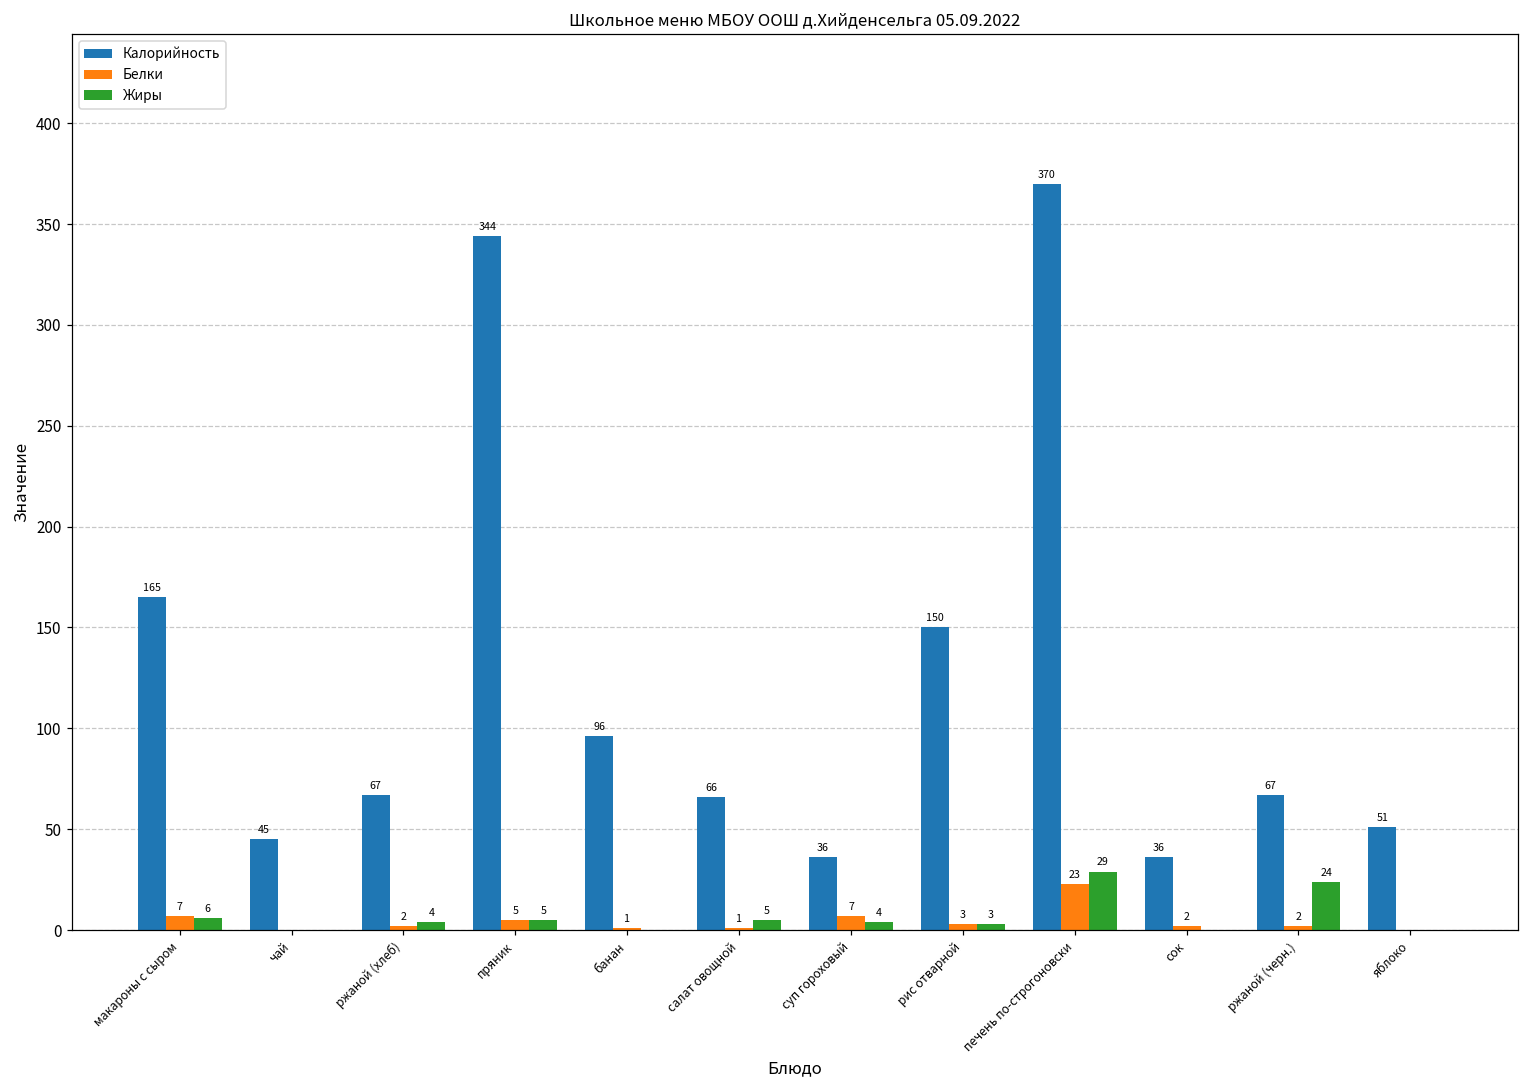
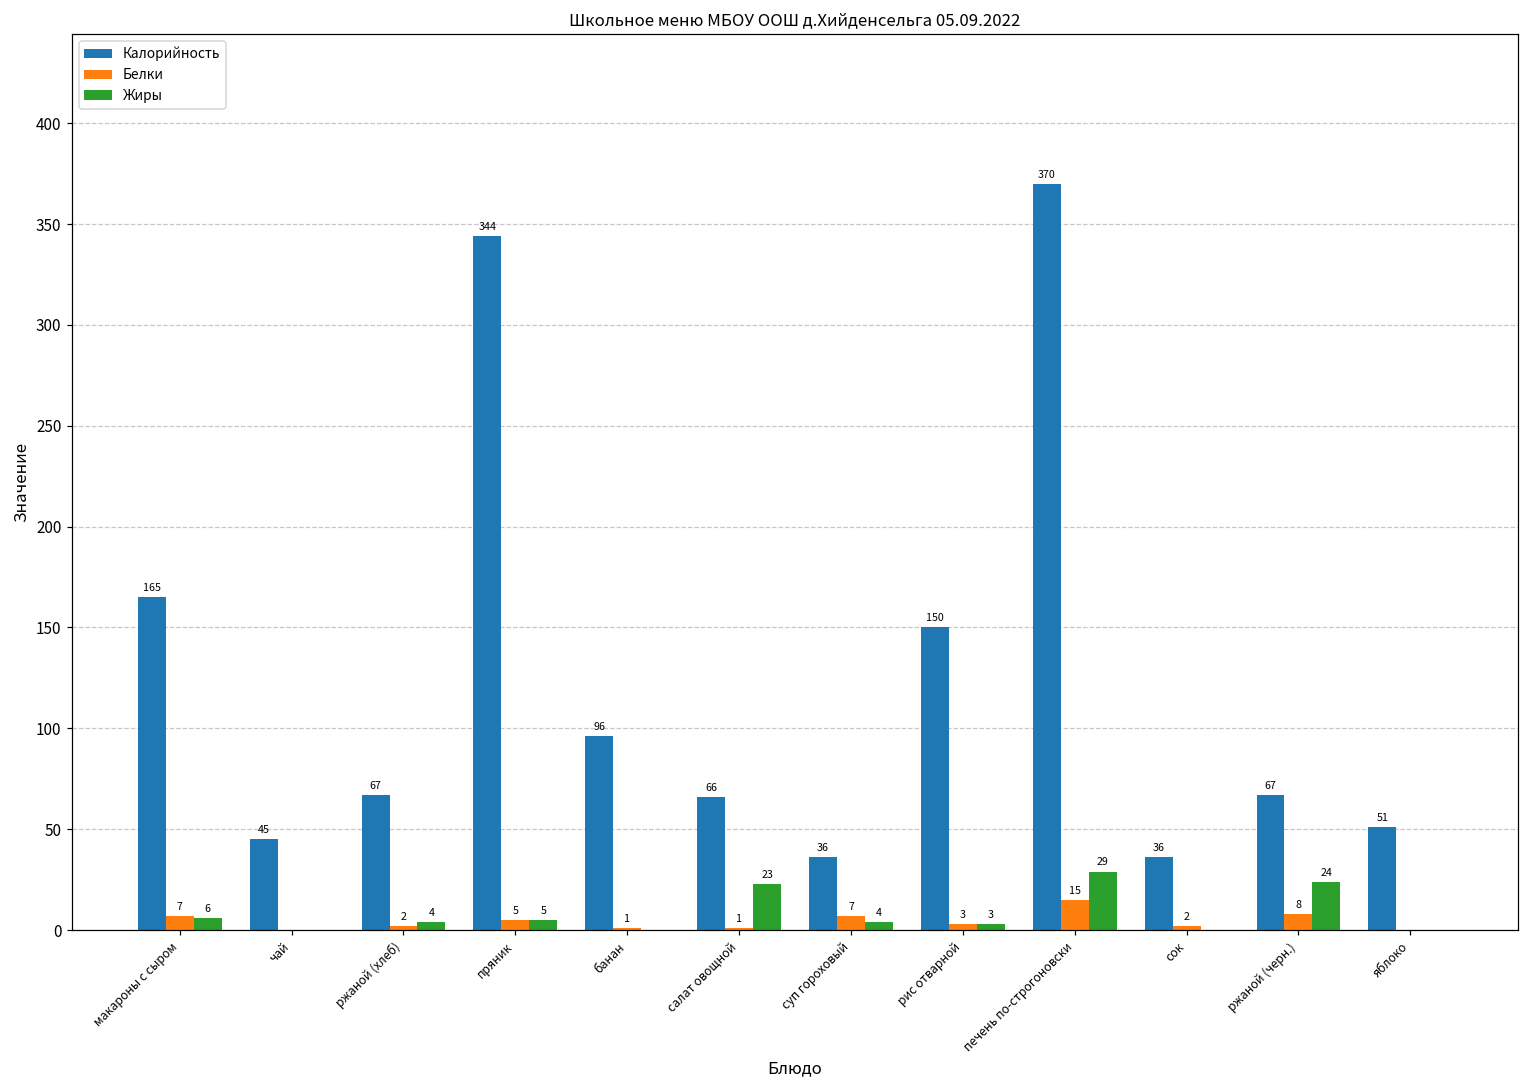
Жиры, салат овощной: 5 -> 23
Белки, печень по-строгоновски: 23 -> 15
Белки, ржаной (черн.): 2 -> 8
